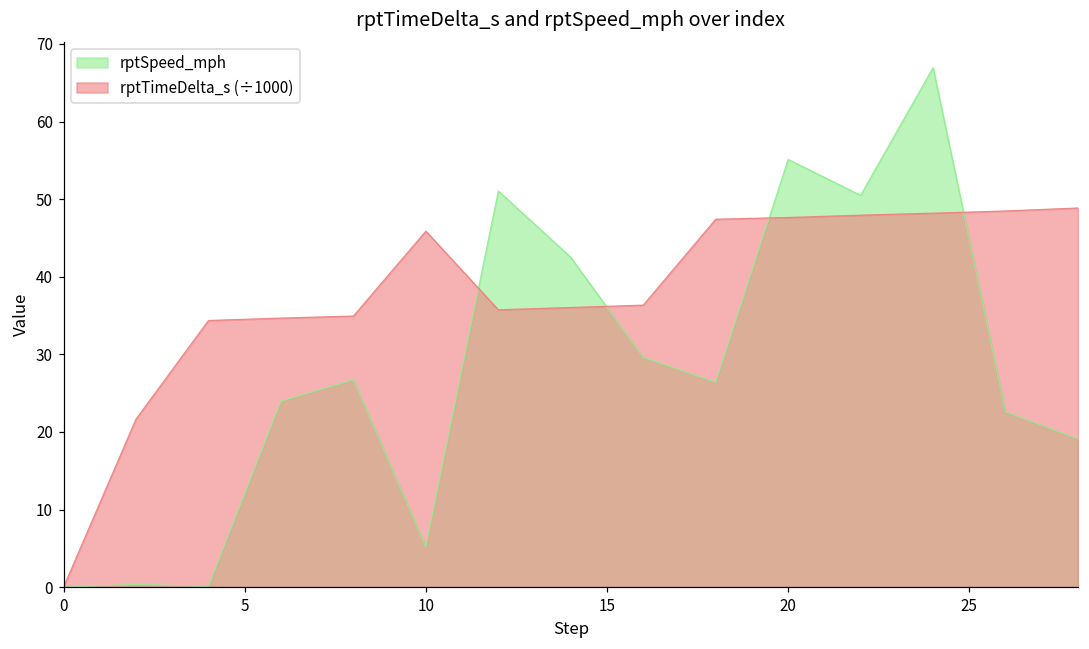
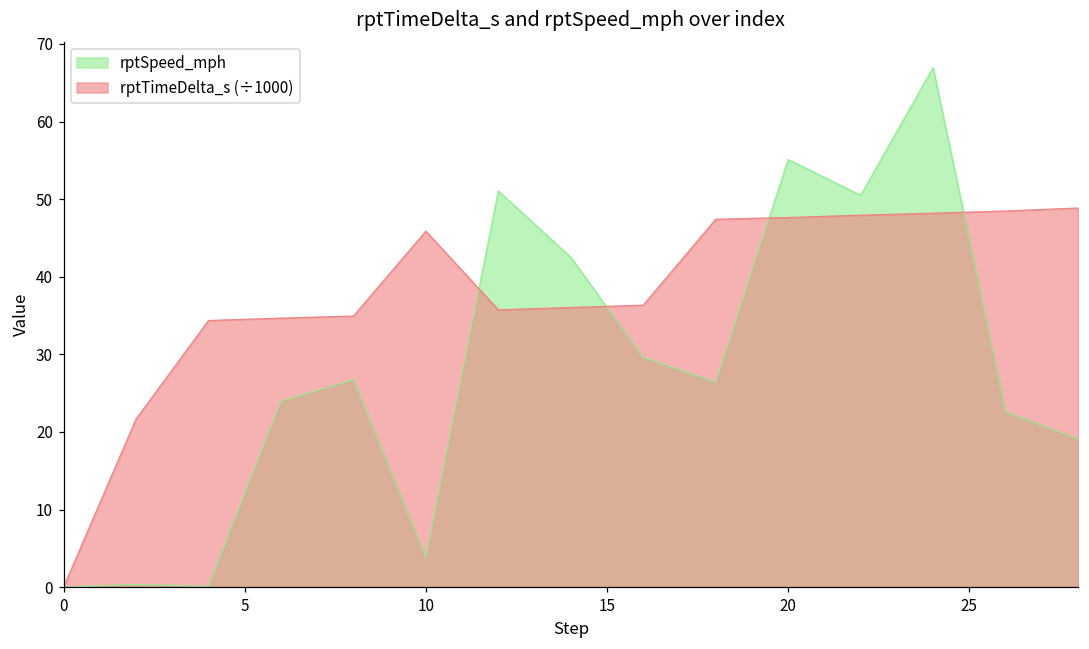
rptSpeed_mph, 10: 5 -> 4
